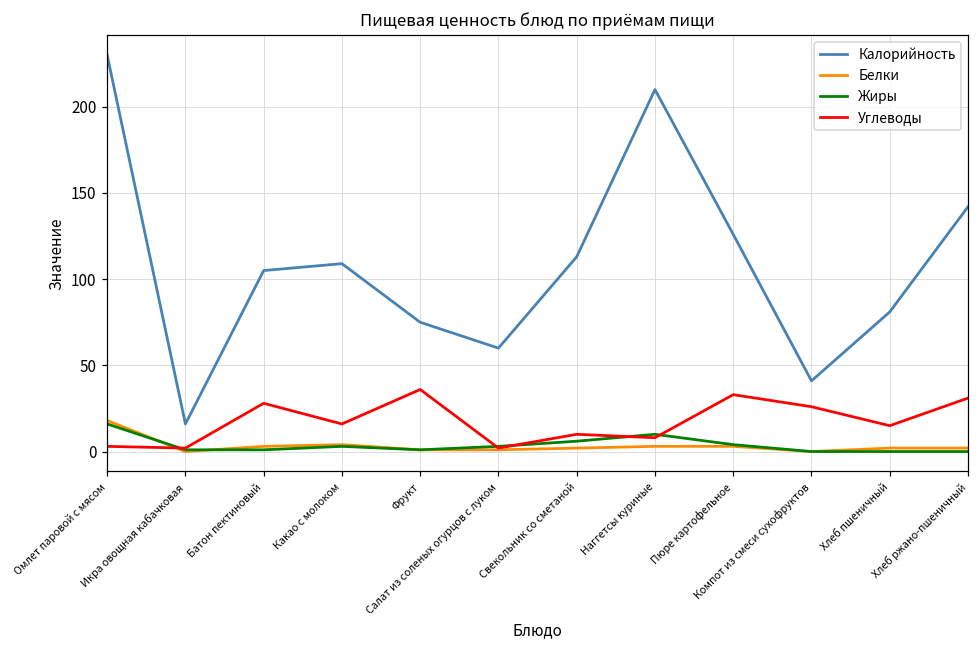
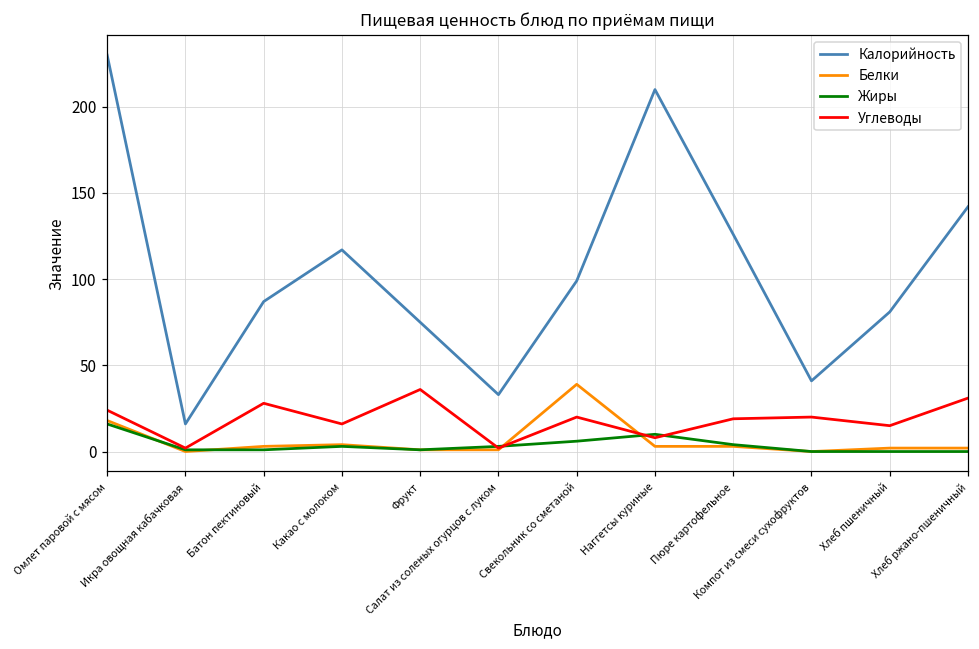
Углеводы, Омлет паровой с мясом: 3 -> 24
Калорийность, Батон пектиновый: 105 -> 87
Калорийность, Какао с молоком: 109 -> 117
Калорийность, Салат из соленых огурцов с луком: 60 -> 33
Калорийность, Свекольник со сметаной: 113 -> 99
Белки, Свекольник со сметаной: 2 -> 39
Углеводы, Свекольник со сметаной: 10 -> 20
Углеводы, Пюре картофельное: 33 -> 19
Углеводы, Компот из смеси сухофруктов: 26 -> 20
